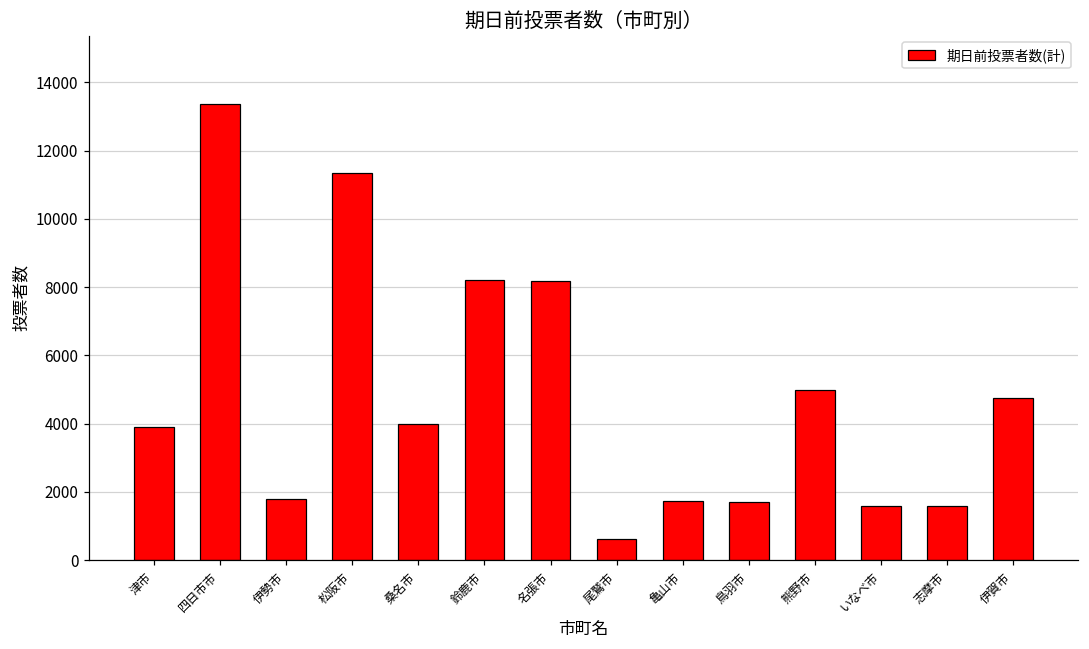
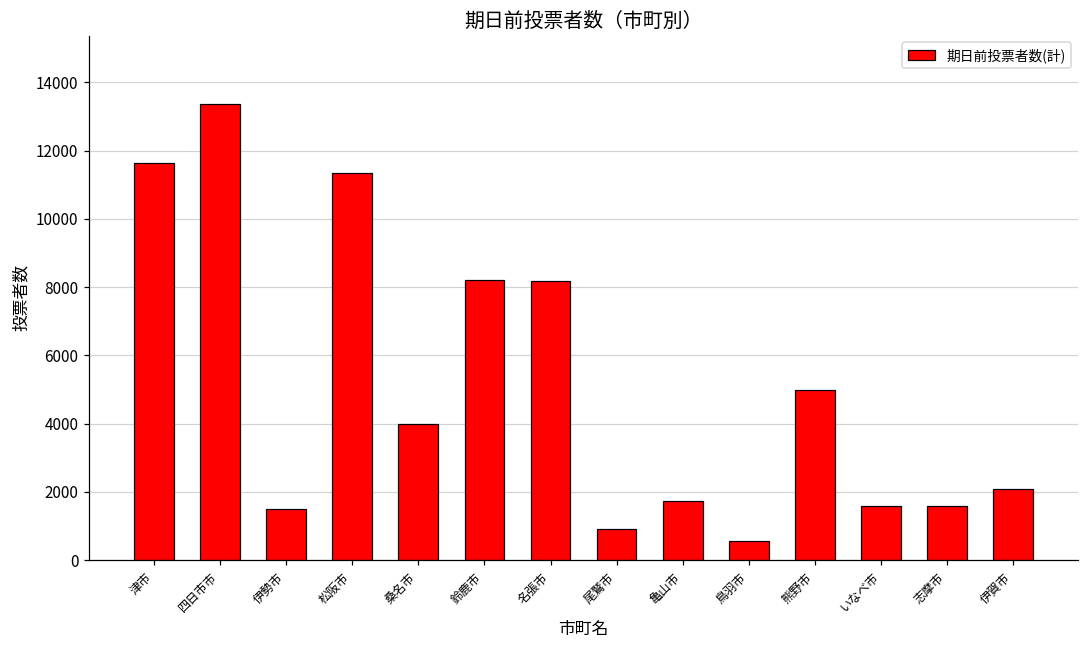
津市: 3900 -> 11600
伊勢市: 1800 -> 1500
尾鷲市: 600 -> 900
鳥羽市: 1700 -> 500
伊賀市: 4700 -> 2100
